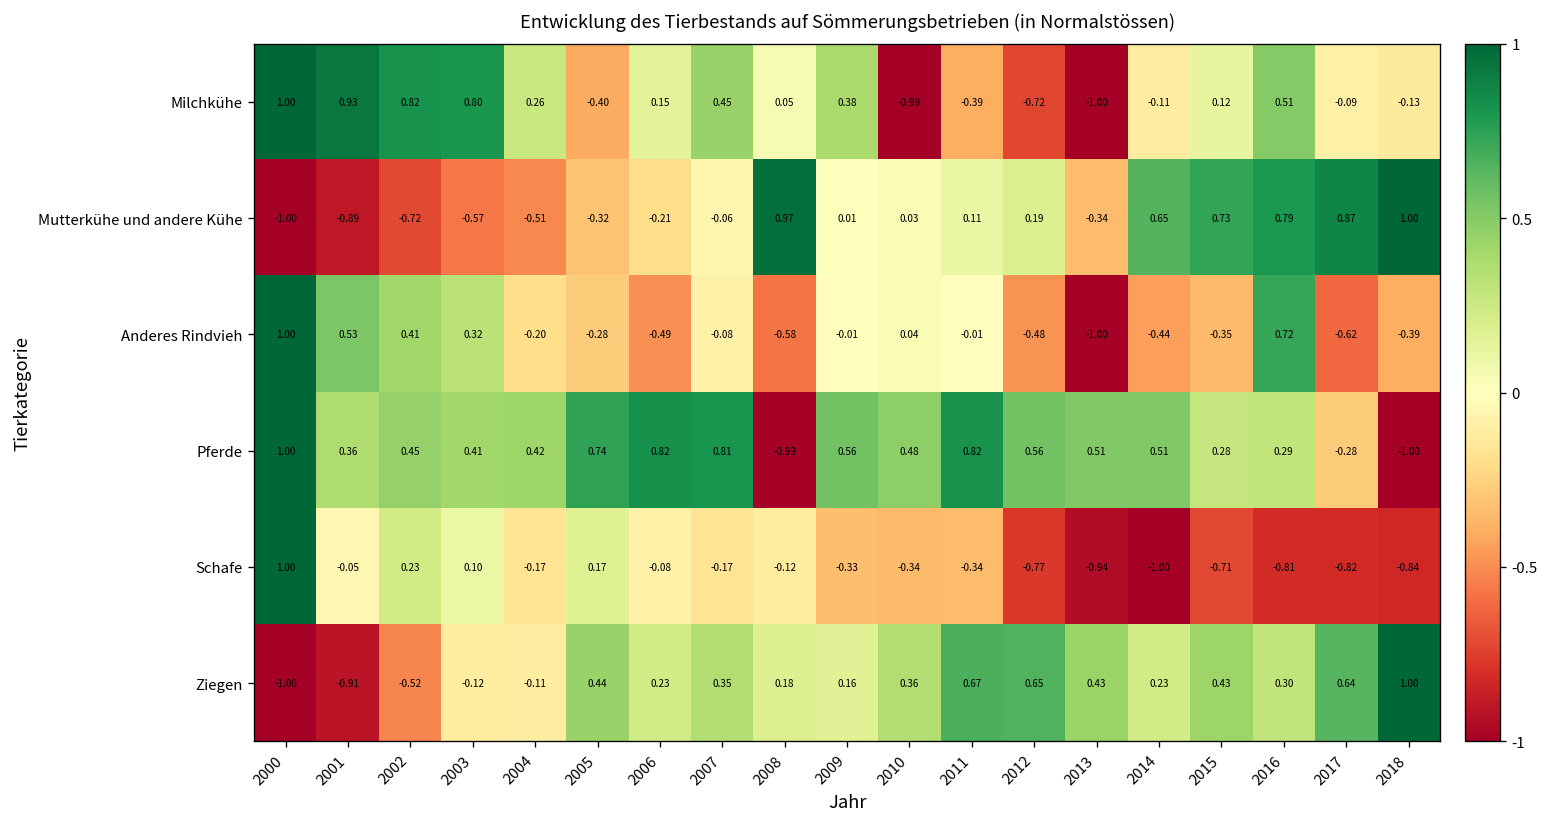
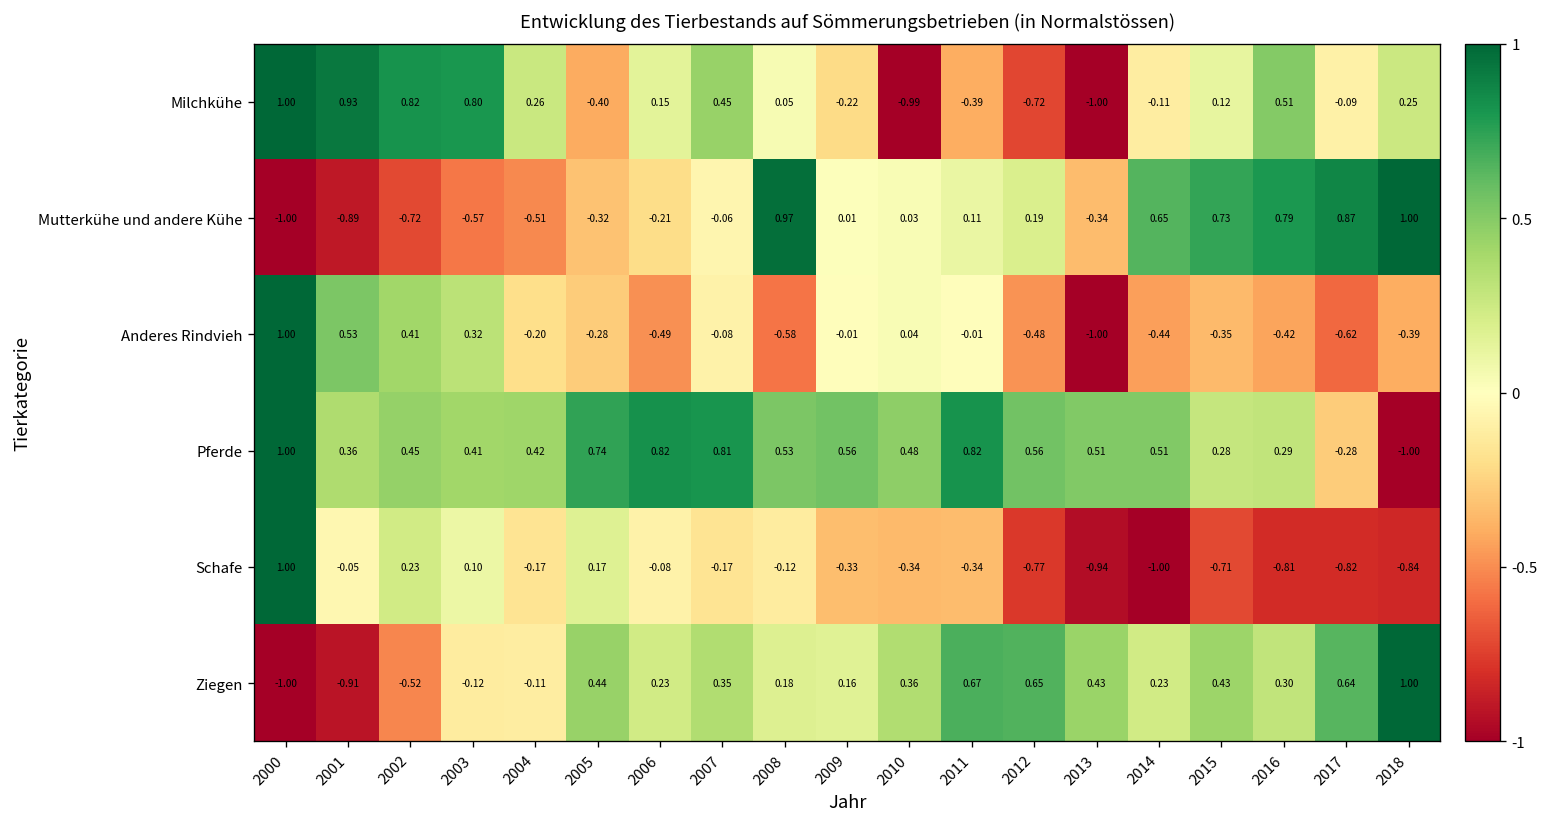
Milchkühe, 2009: 0.38 -> -0.22
Milchkühe, 2018: -0.13 -> 0.25
Anderes Rindvieh, 2016: 0.72 -> -0.42
Pferde, 2008: -0.99 -> 0.53
